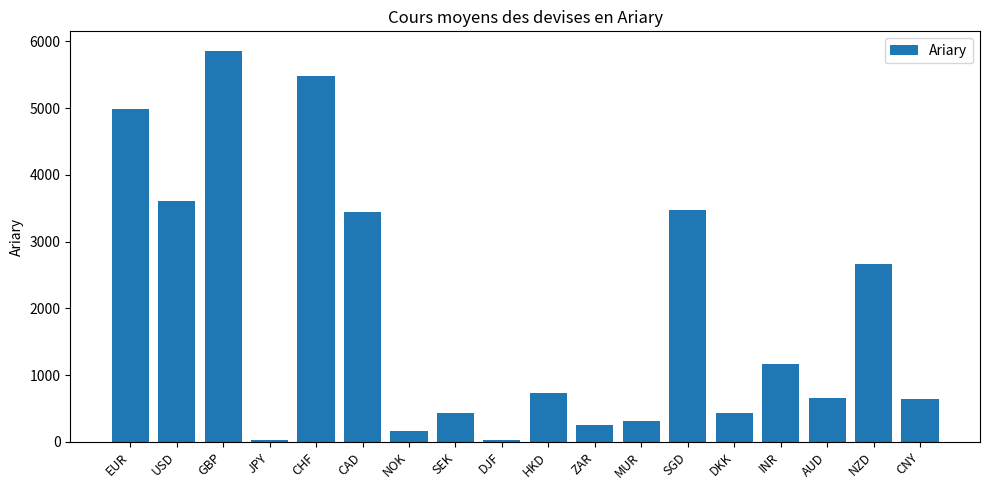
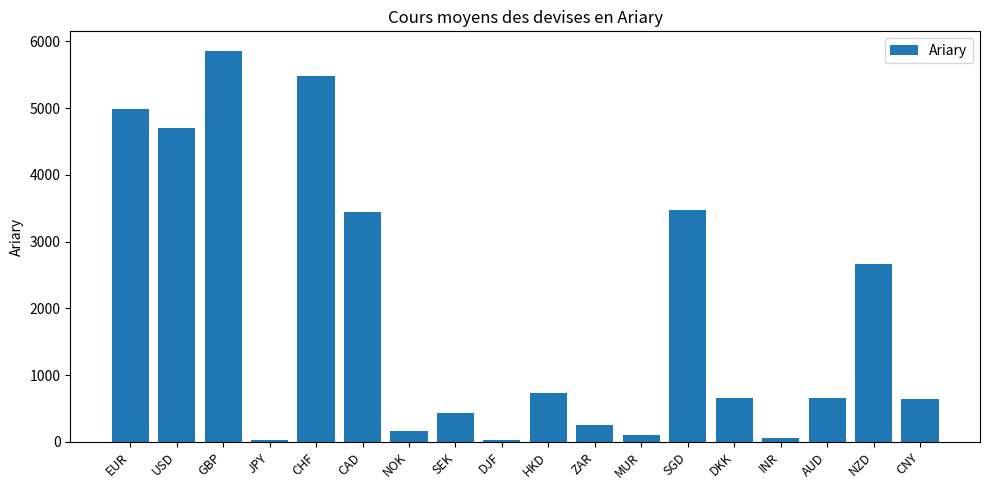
USD: 3600 -> 4700
MUR: 300 -> 100
DKK: 400 -> 700
INR: 1200 -> 100
